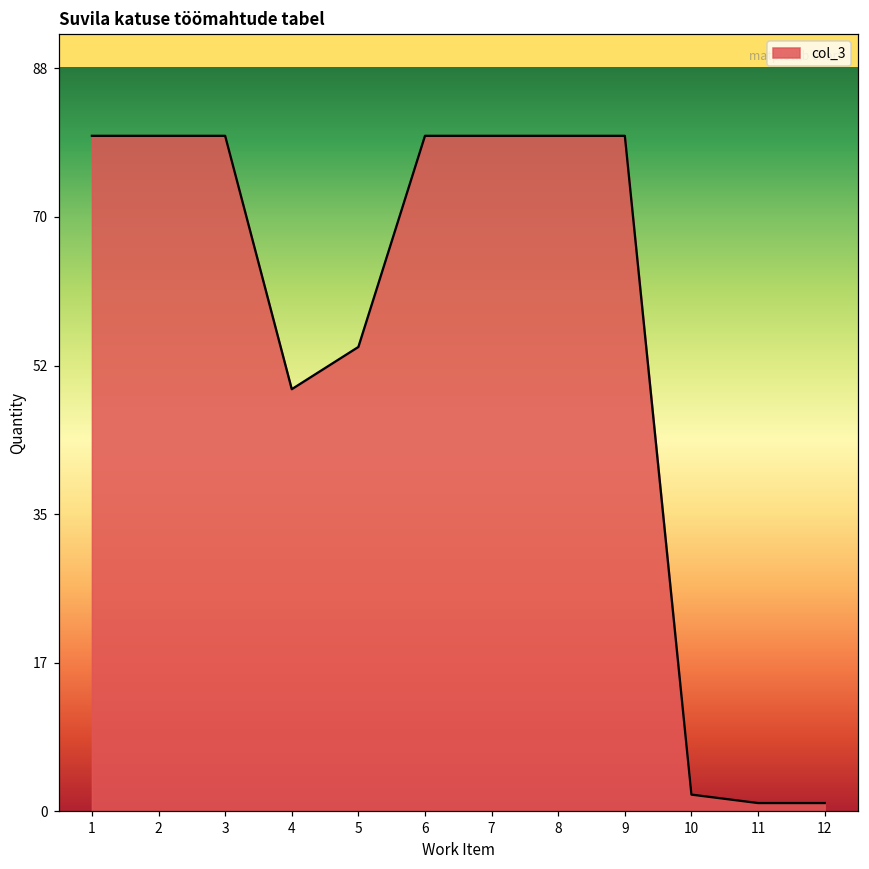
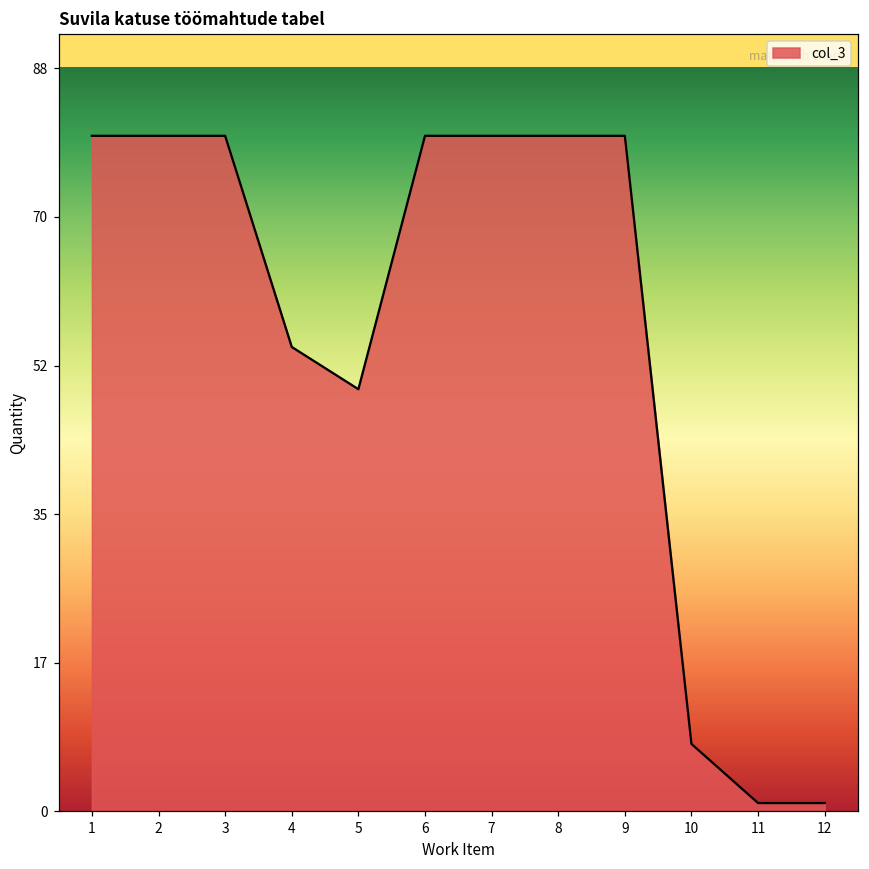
4: 50 -> 55
5: 55 -> 50
10: 2 -> 8
